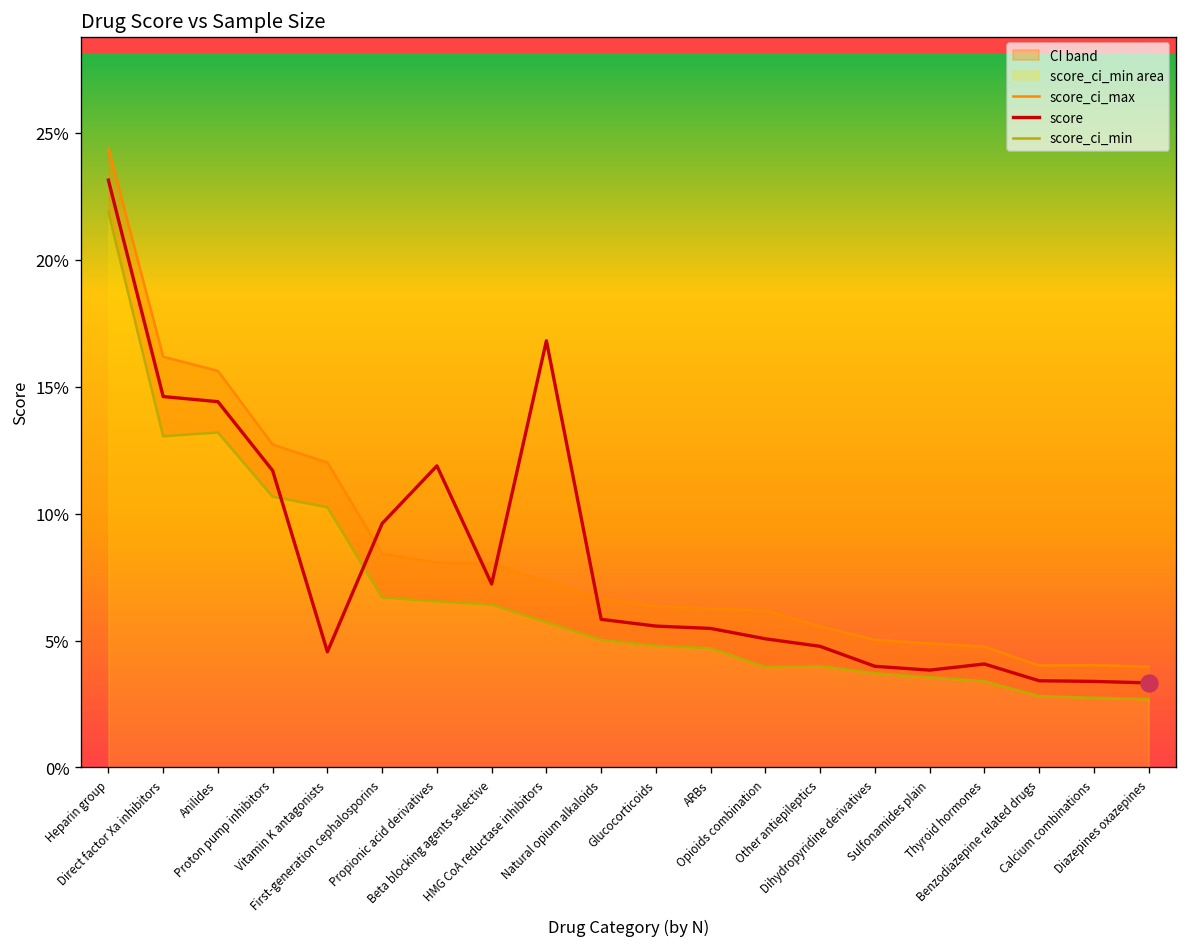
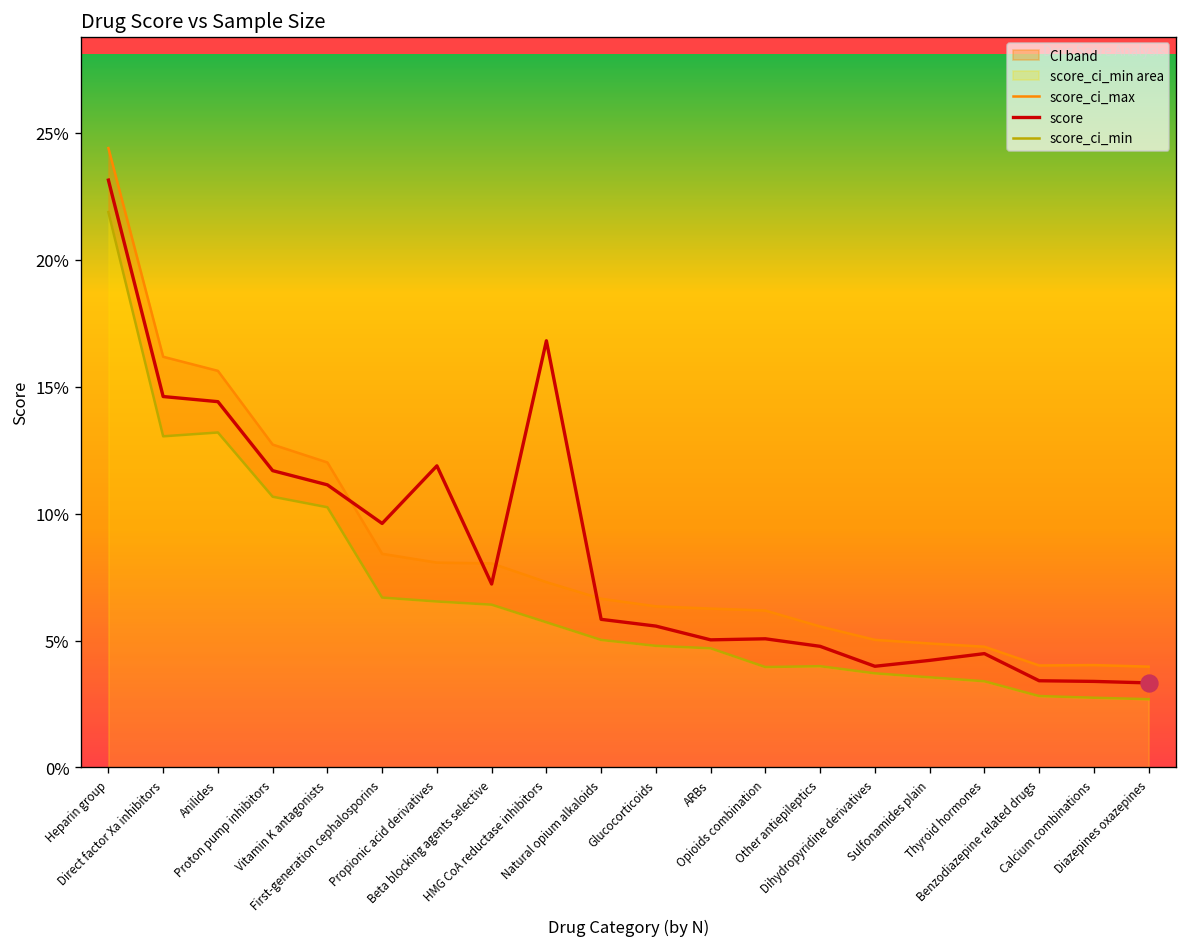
score, Vitamin K antagonists: 4.6% -> 11.1%
score, ARBs: 5.5% -> 5.0%
score, Sulfonamides plain: 3.8% -> 4.2%
score, Thyroid hormones: 4.1% -> 4.5%
